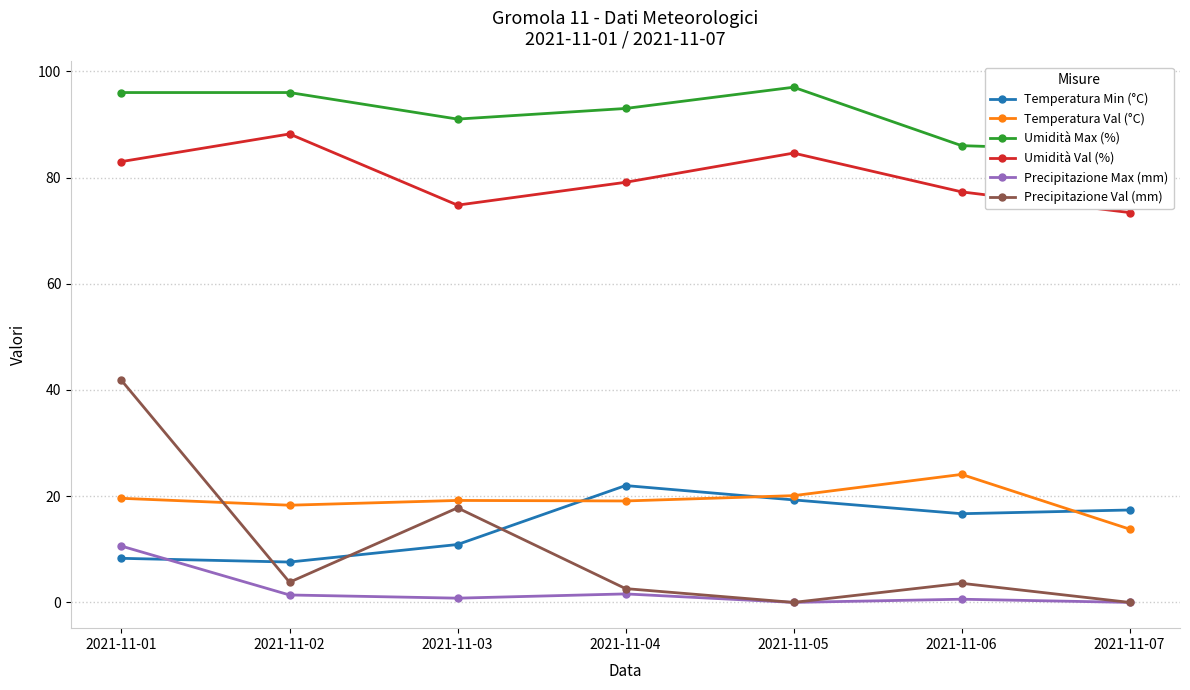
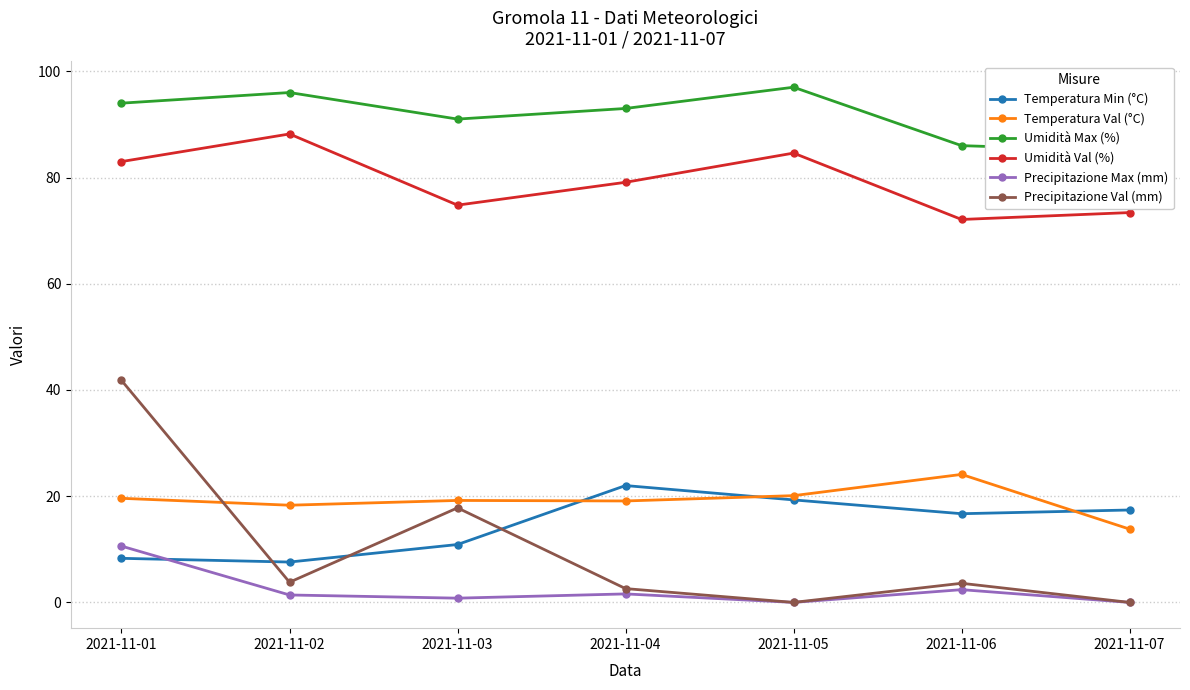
Umidità Max (%), 2021-11-01: 96 -> 94
Umidità Val (%), 2021-11-06: 77 -> 72
Precipitazione Max (mm), 2021-11-06: 1 -> 2
